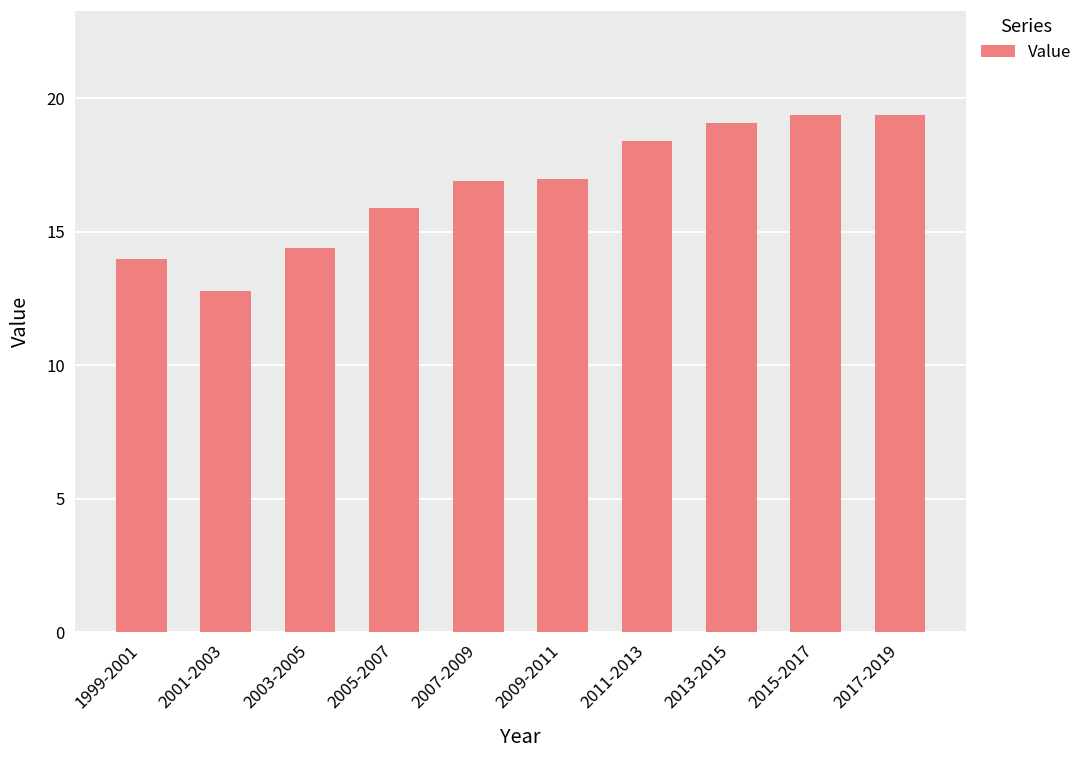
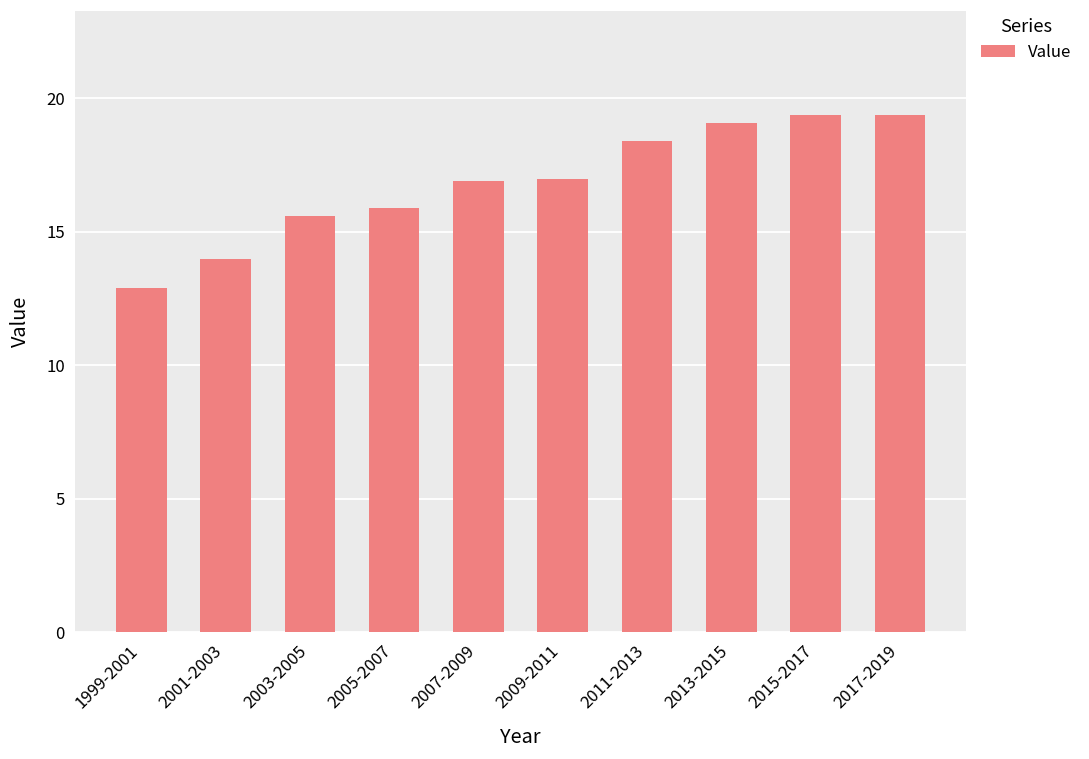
1999-2001: 14.0 -> 12.9
2001-2003: 12.8 -> 14.0
2003-2005: 14.4 -> 15.6
